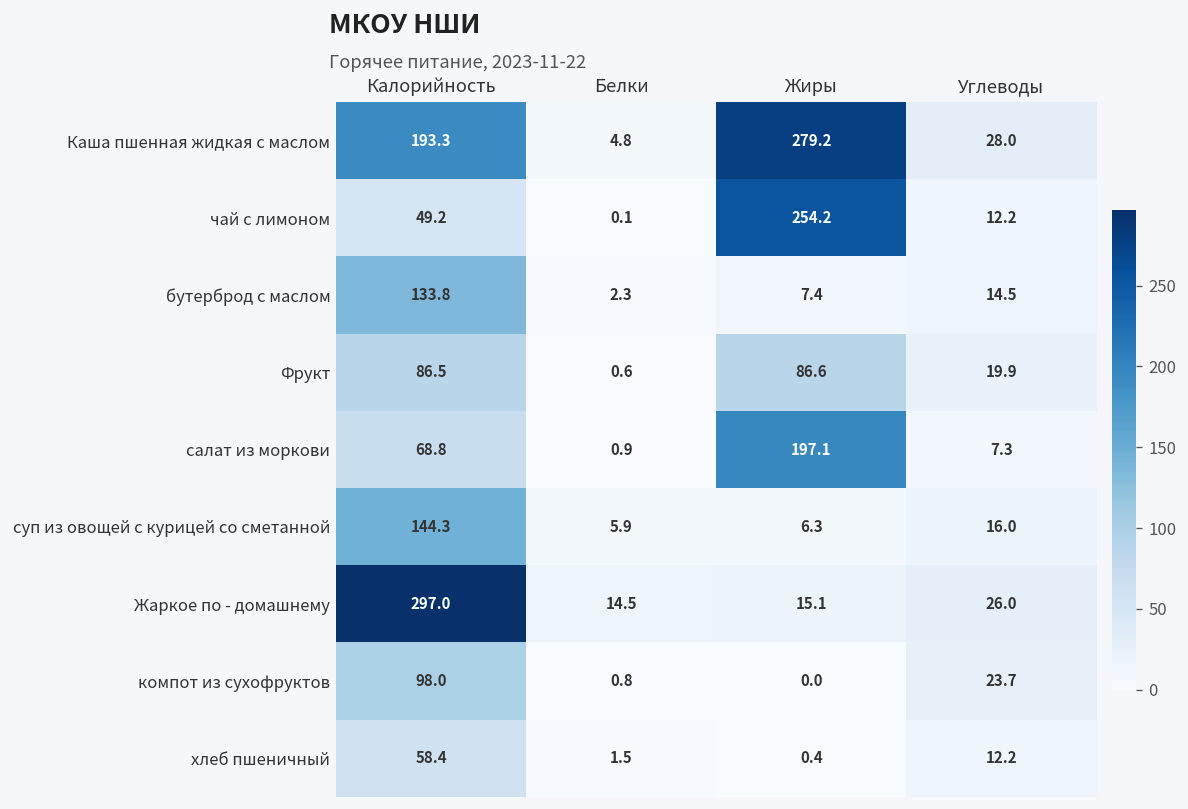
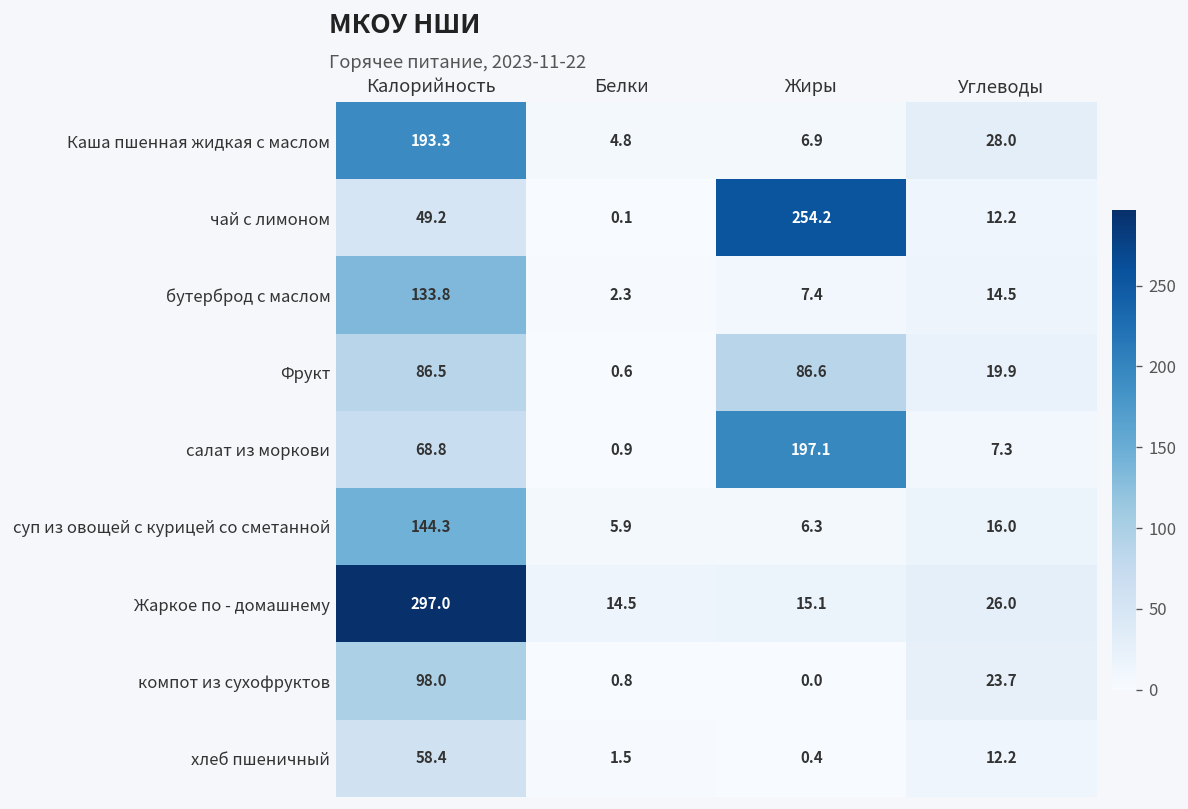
Каша пшенная жидкая с маслом, Жиры: 279.2 -> 6.9
